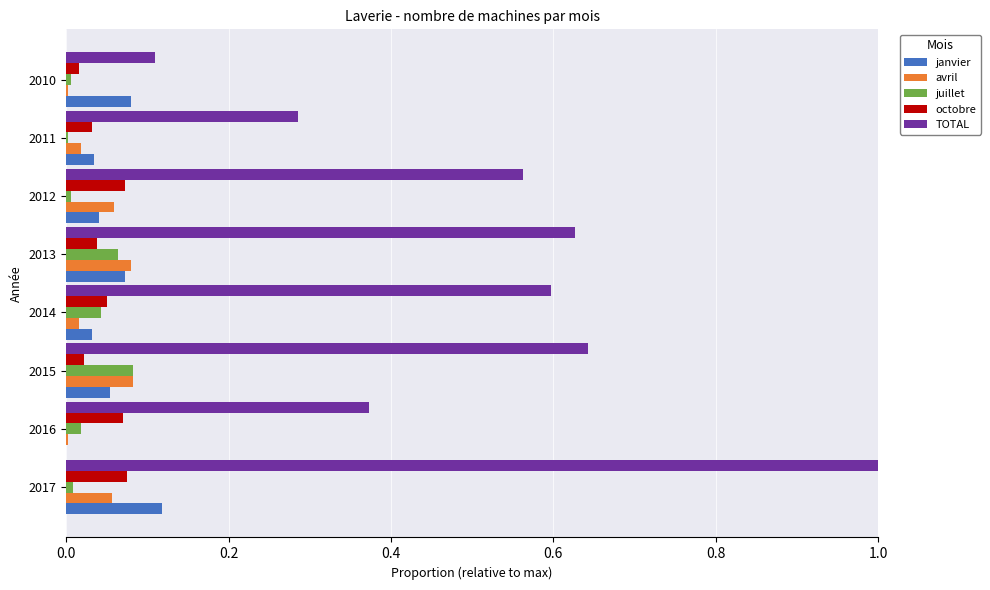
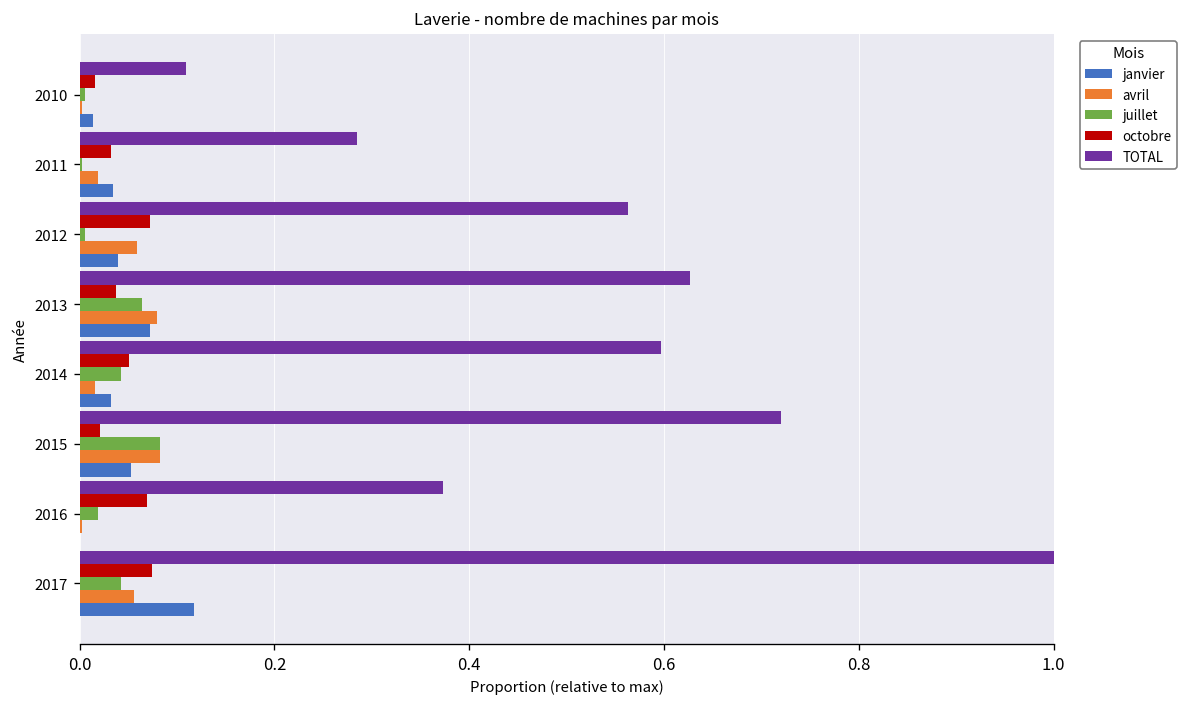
janvier, 2010: 0.08 -> 0.01
TOTAL, 2015: 0.64 -> 0.72
juillet, 2017: 0.01 -> 0.04
